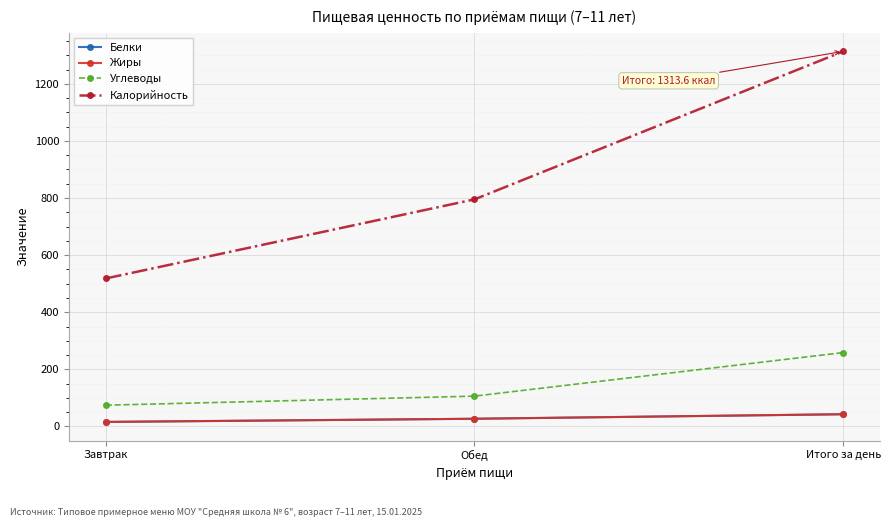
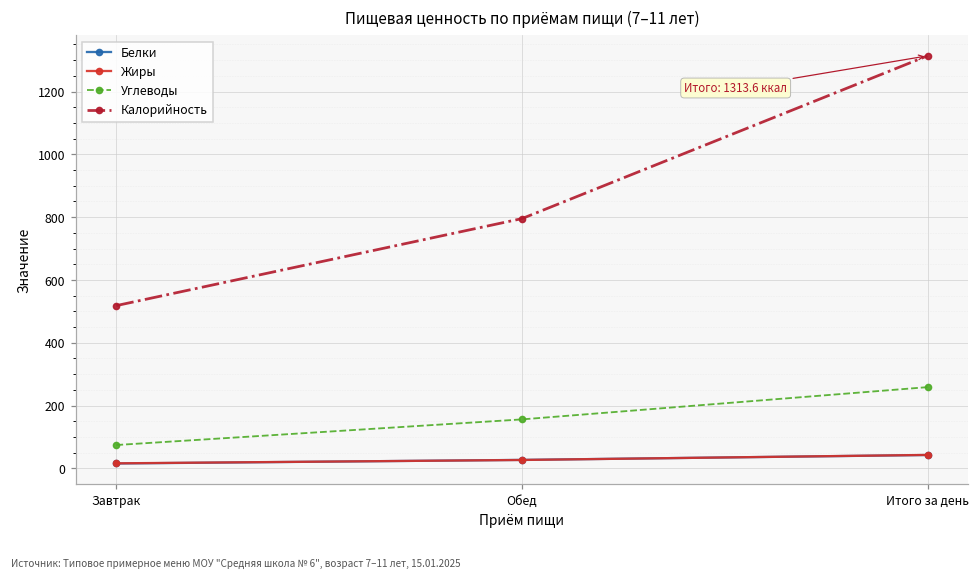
Углеводы, Обед: 110 -> 160
